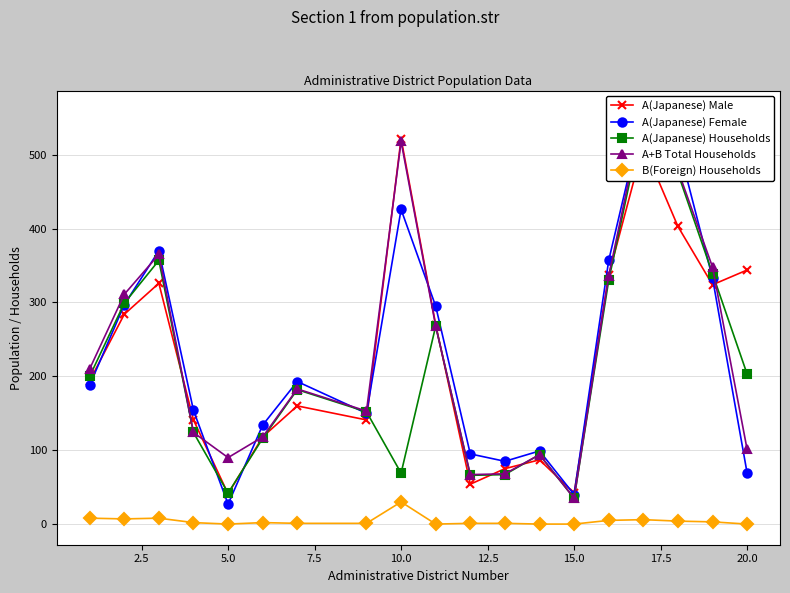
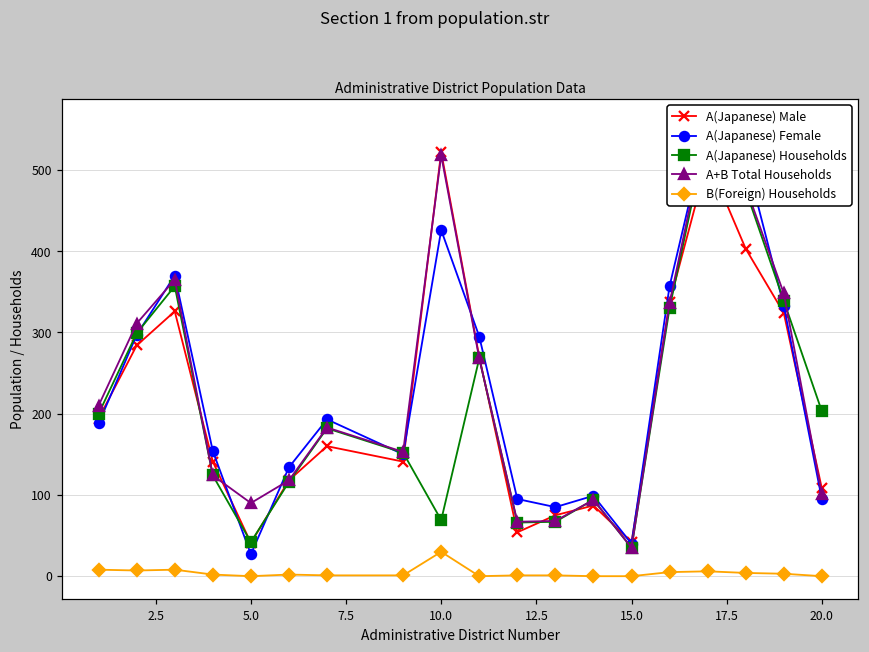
A(Japanese) Male, 20.0: 340 -> 110
A(Japanese) Female, 20.0: 70 -> 100
